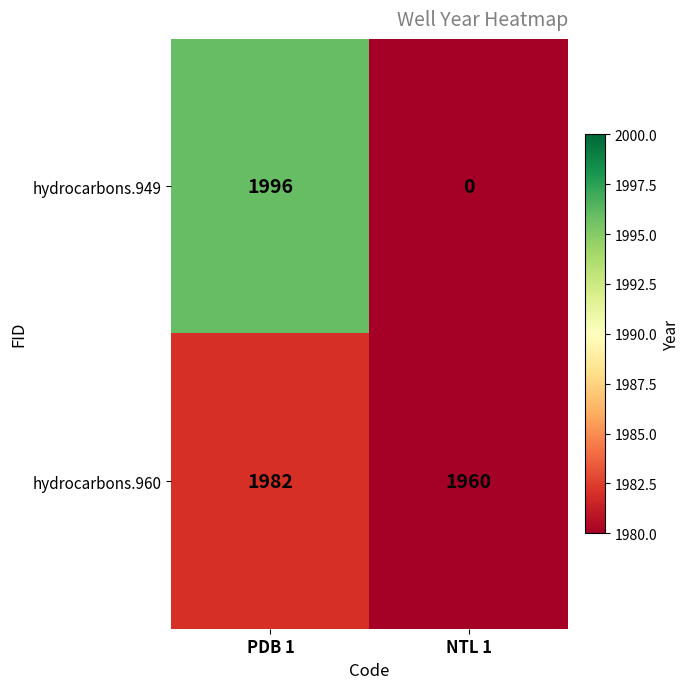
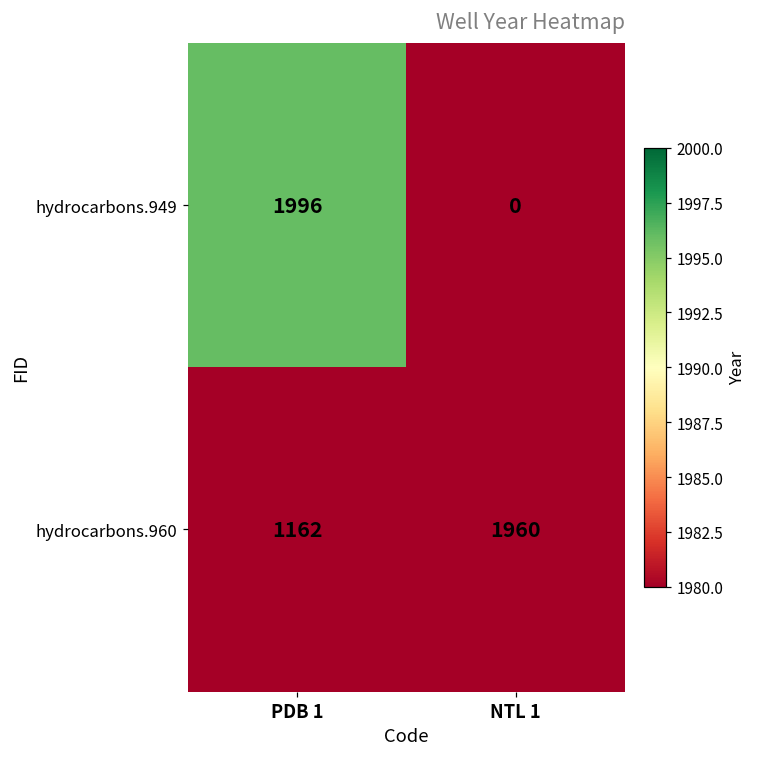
hydrocarbons.960, PDB 1: 1982 -> 1162
